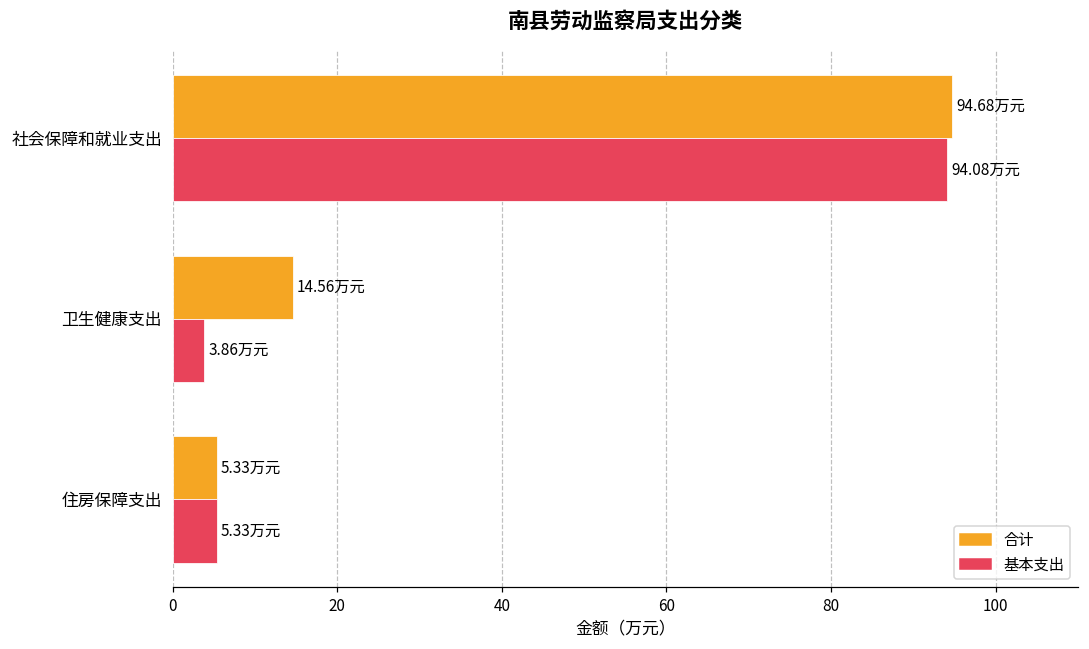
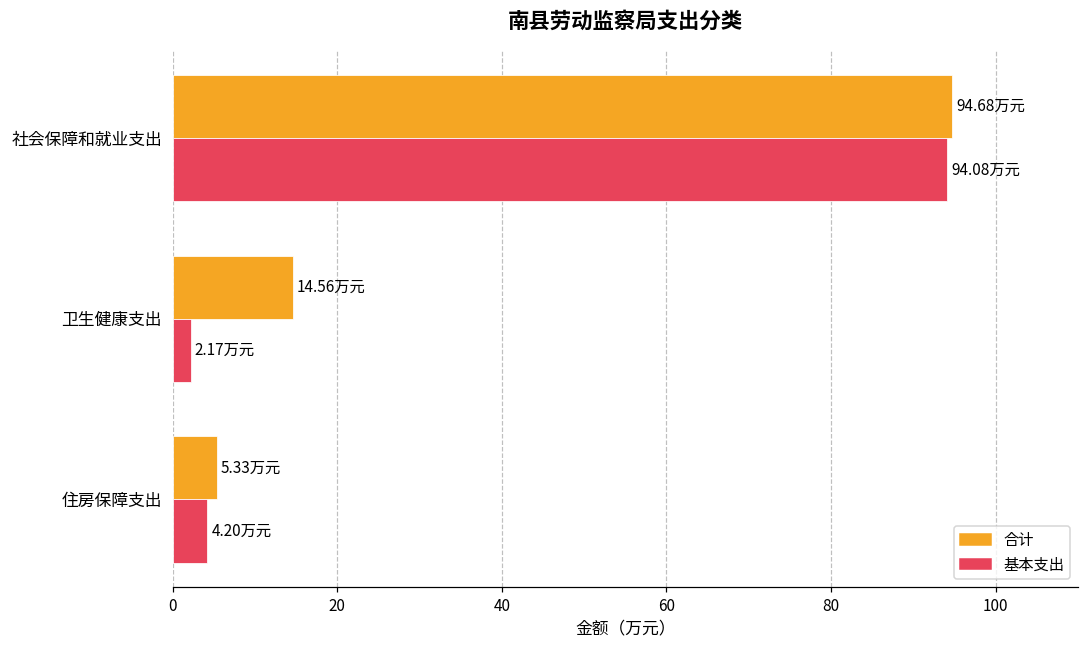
基本支出, 卫生健康支出: 3.86 -> 2.17
基本支出, 住房保障支出: 5.33 -> 4.20
